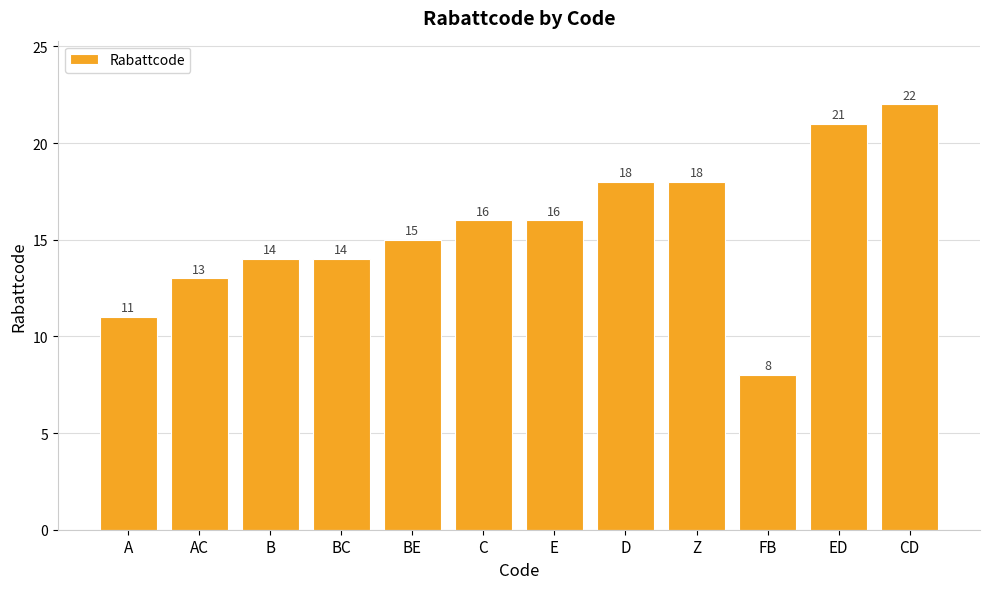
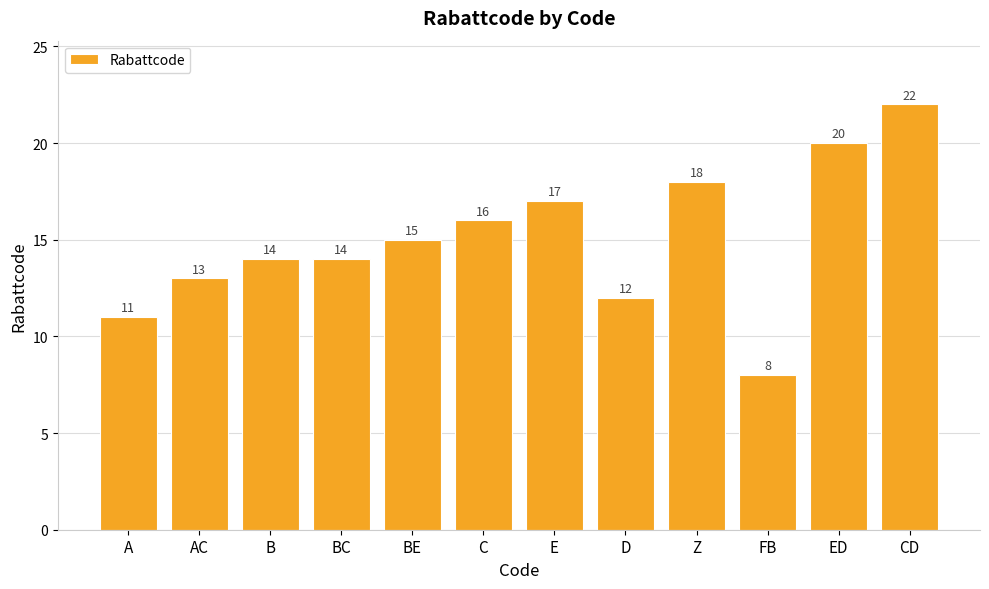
E: 16 -> 17
D: 18 -> 12
ED: 21 -> 20
